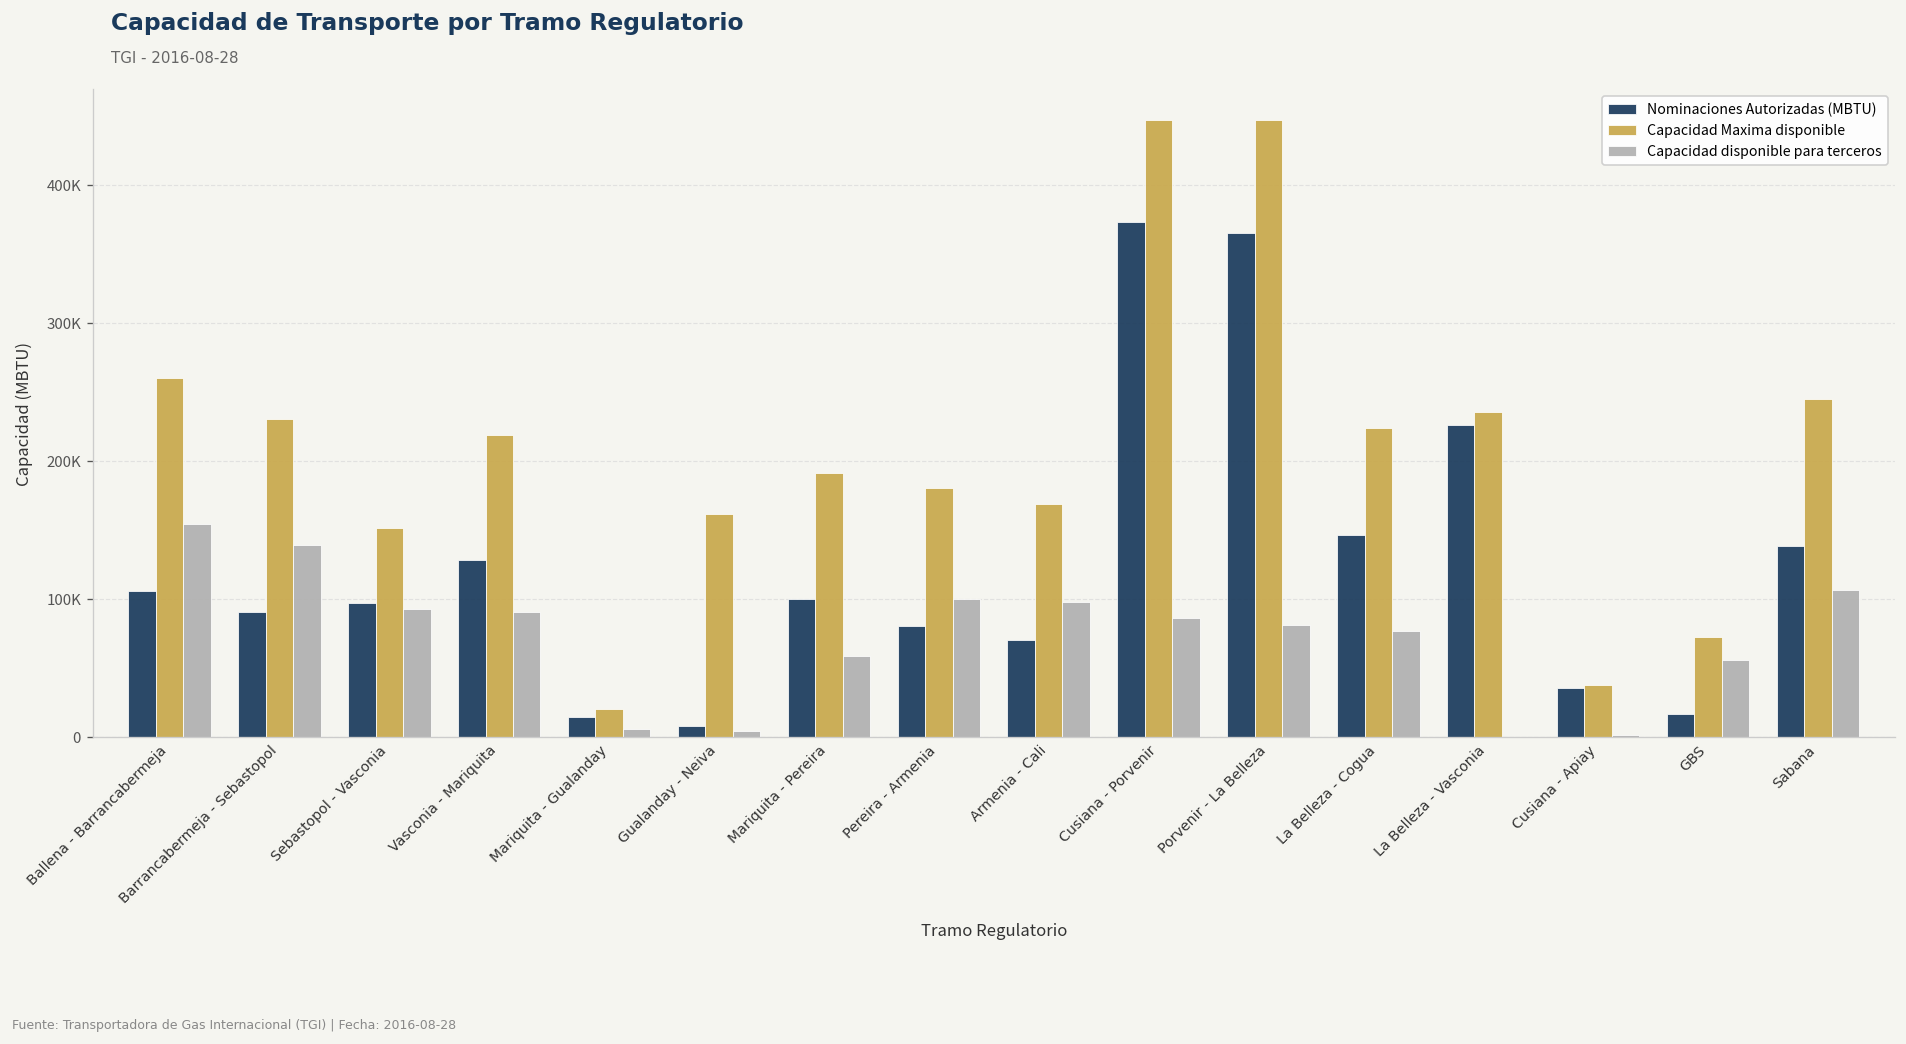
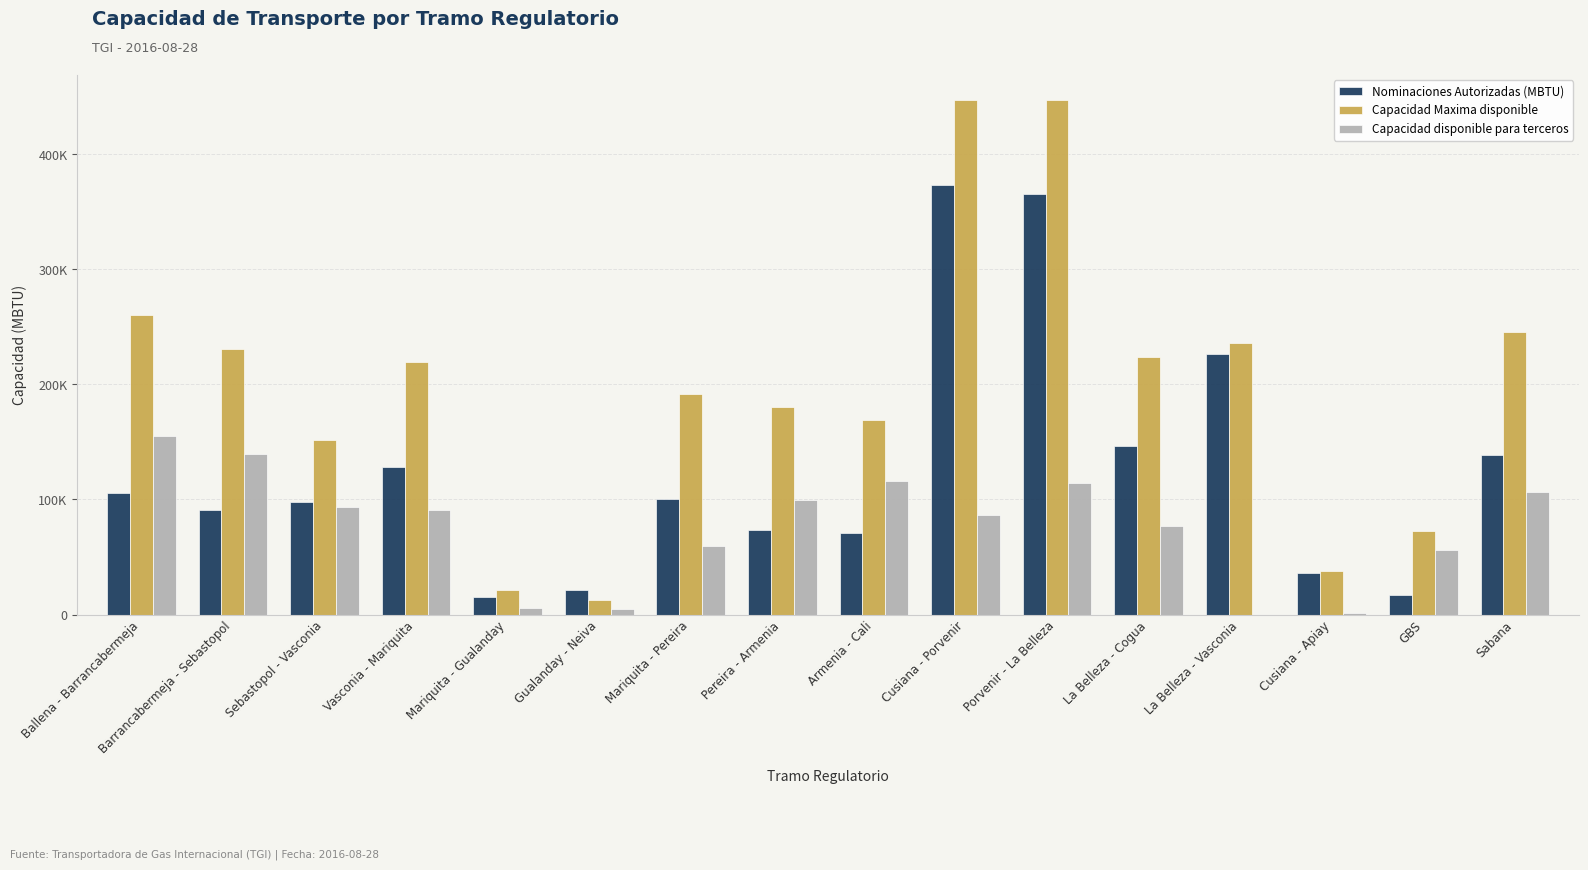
Nominaciones Autorizadas (MBTU), Gualanday - Neiva: 8000 -> 21000
Capacidad Maxima disponible, Gualanday - Neiva: 162000 -> 13000
Nominaciones Autorizadas (MBTU), Pereira - Armenia: 81000 -> 73000
Capacidad disponible para terceros, Armenia - Cali: 98000 -> 116000
Capacidad disponible para terceros, Porvenir - La Belleza: 82000 -> 115000
